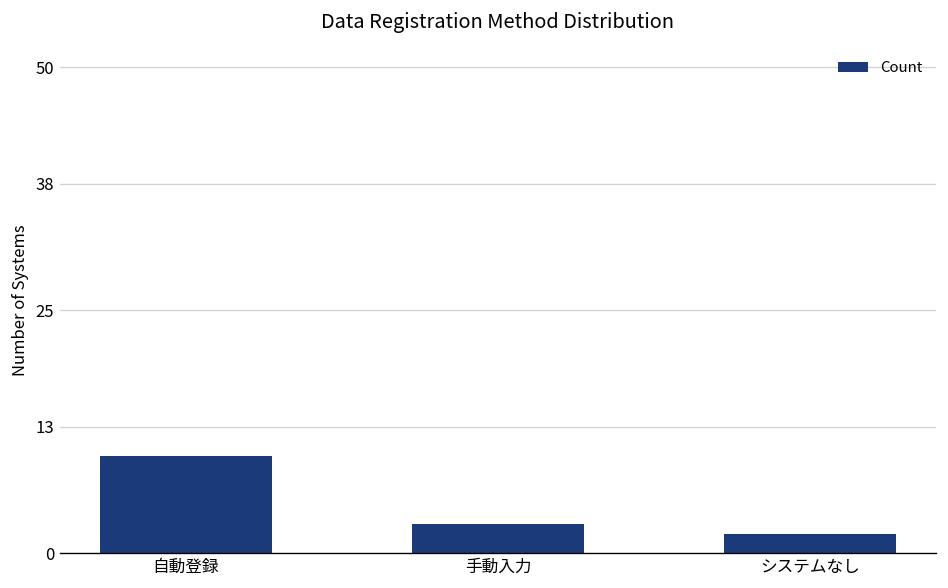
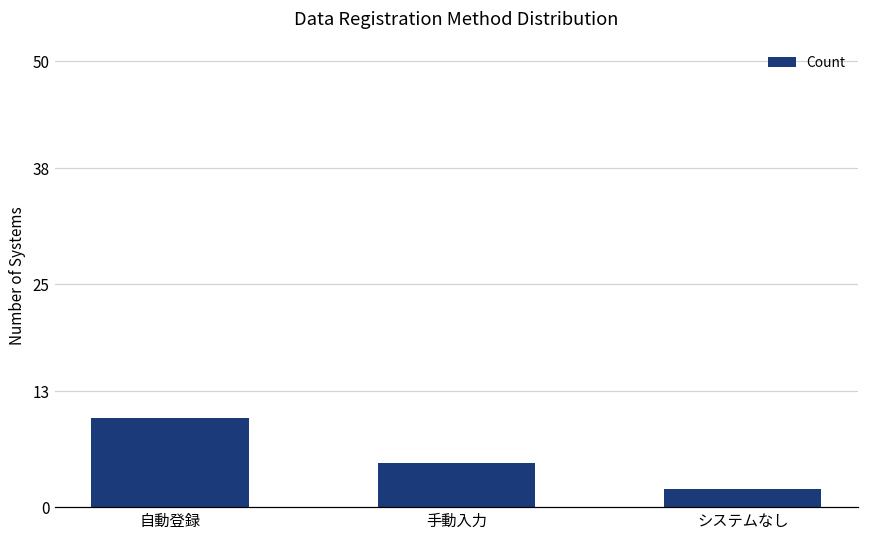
手動入力: 3 -> 5
